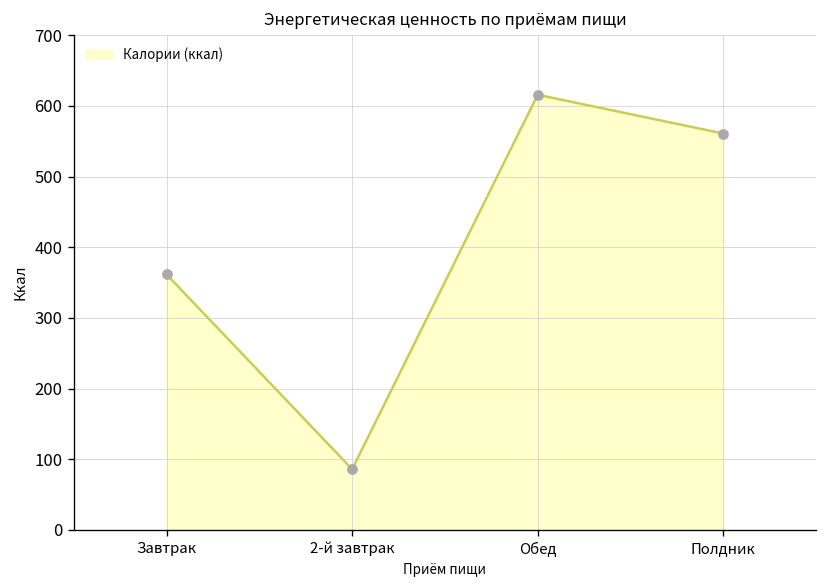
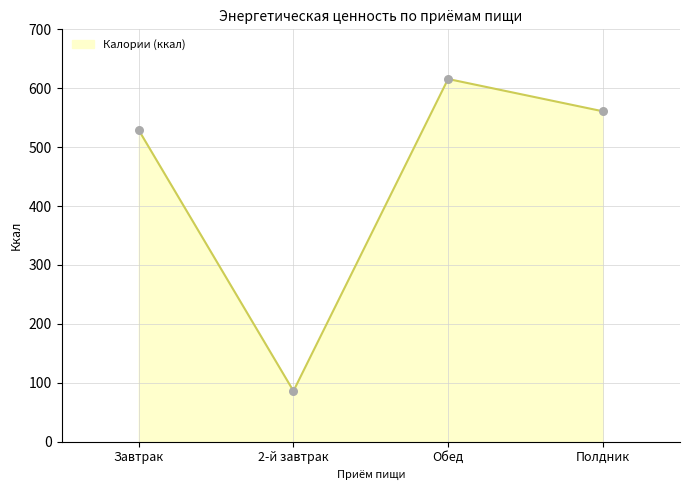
Завтрак: 360 -> 530
